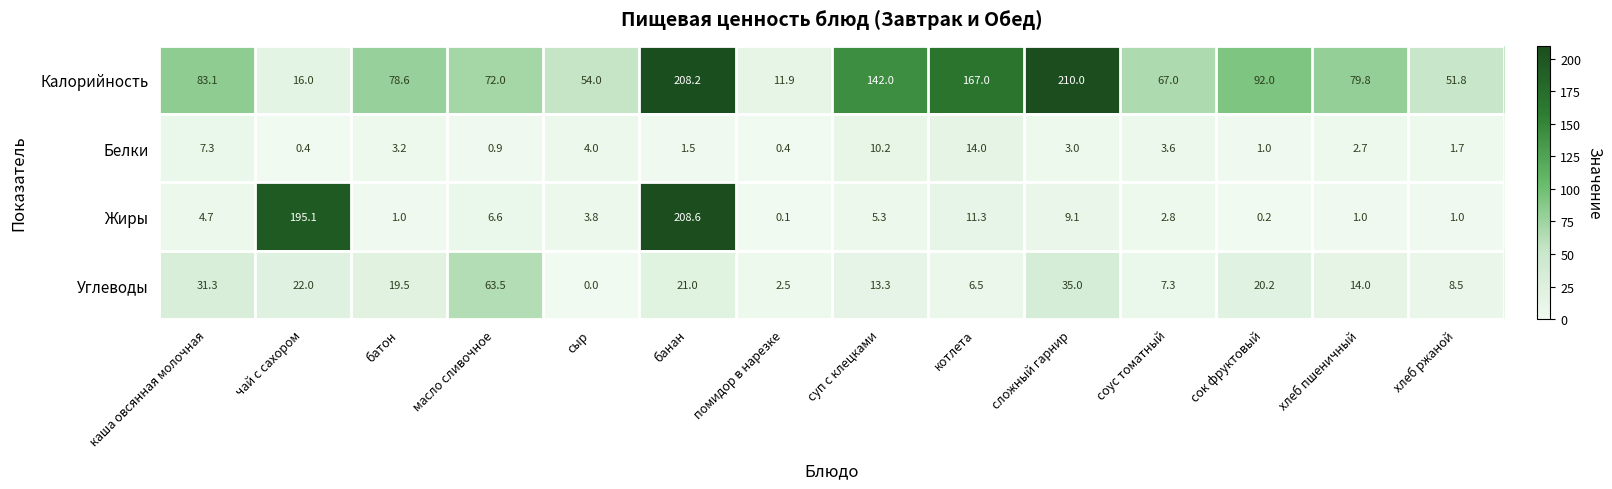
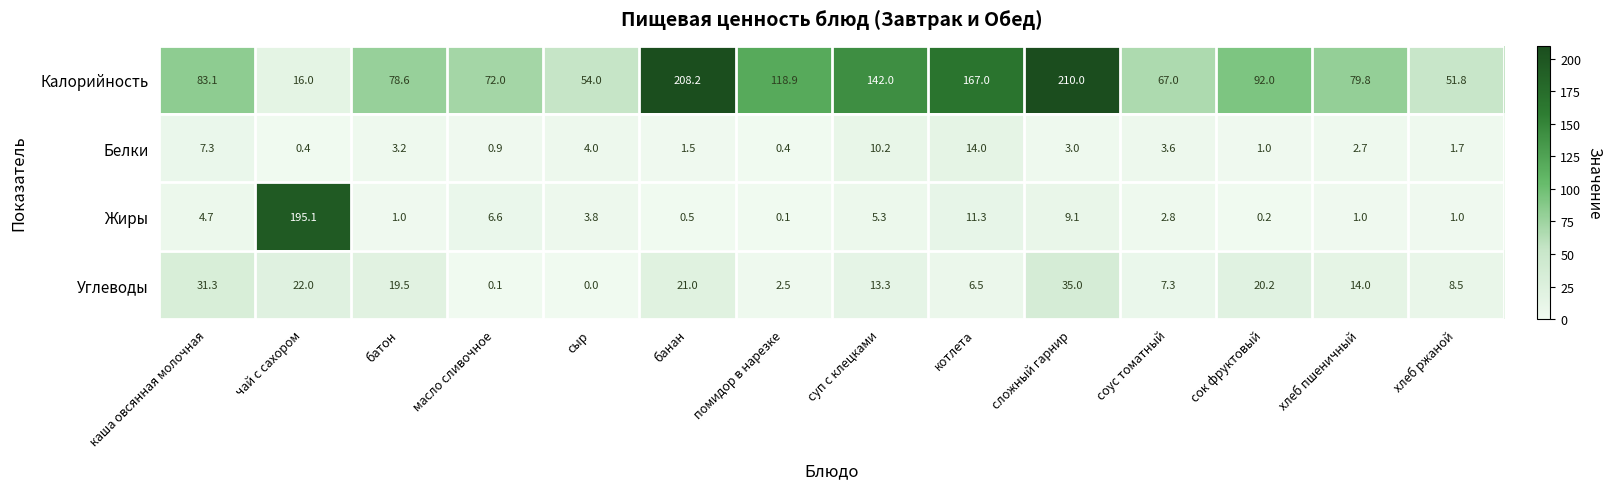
Калорийность, помидор в нарезке: 11.9 -> 118.9
Жиры, банан: 208.6 -> 0.5
Углеводы, масло сливочное: 63.5 -> 0.1
